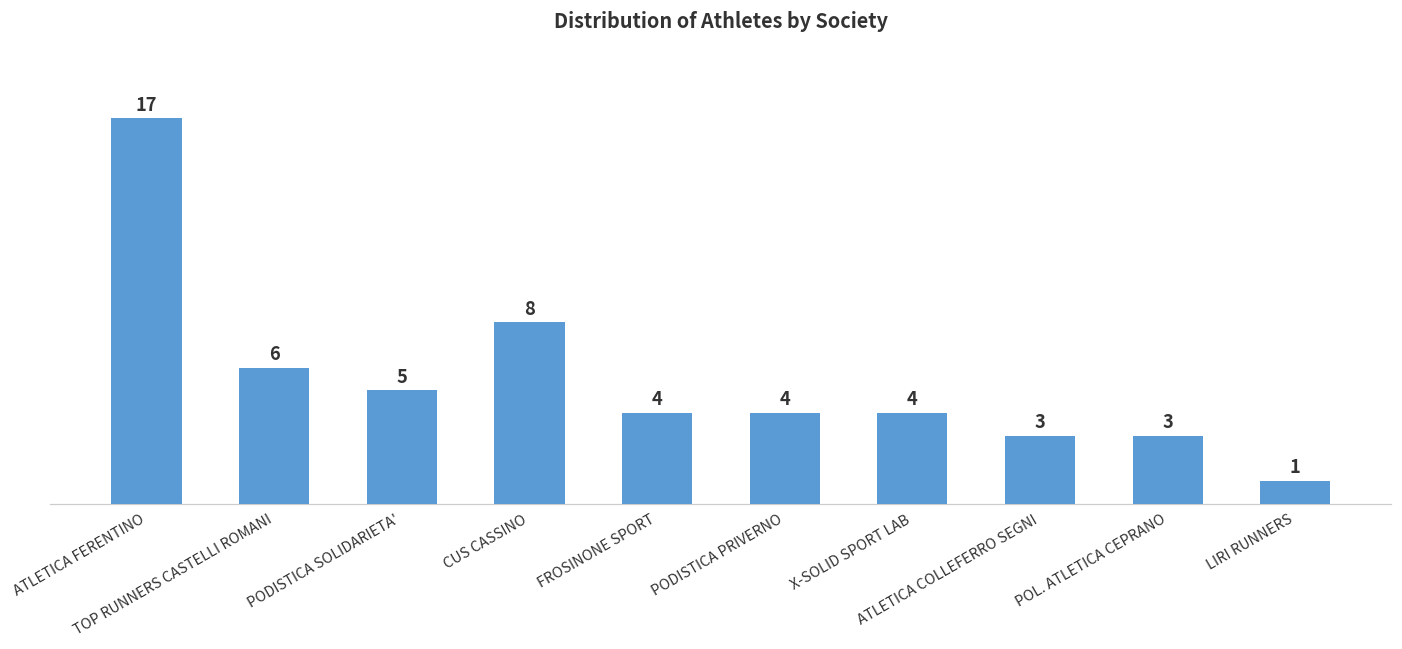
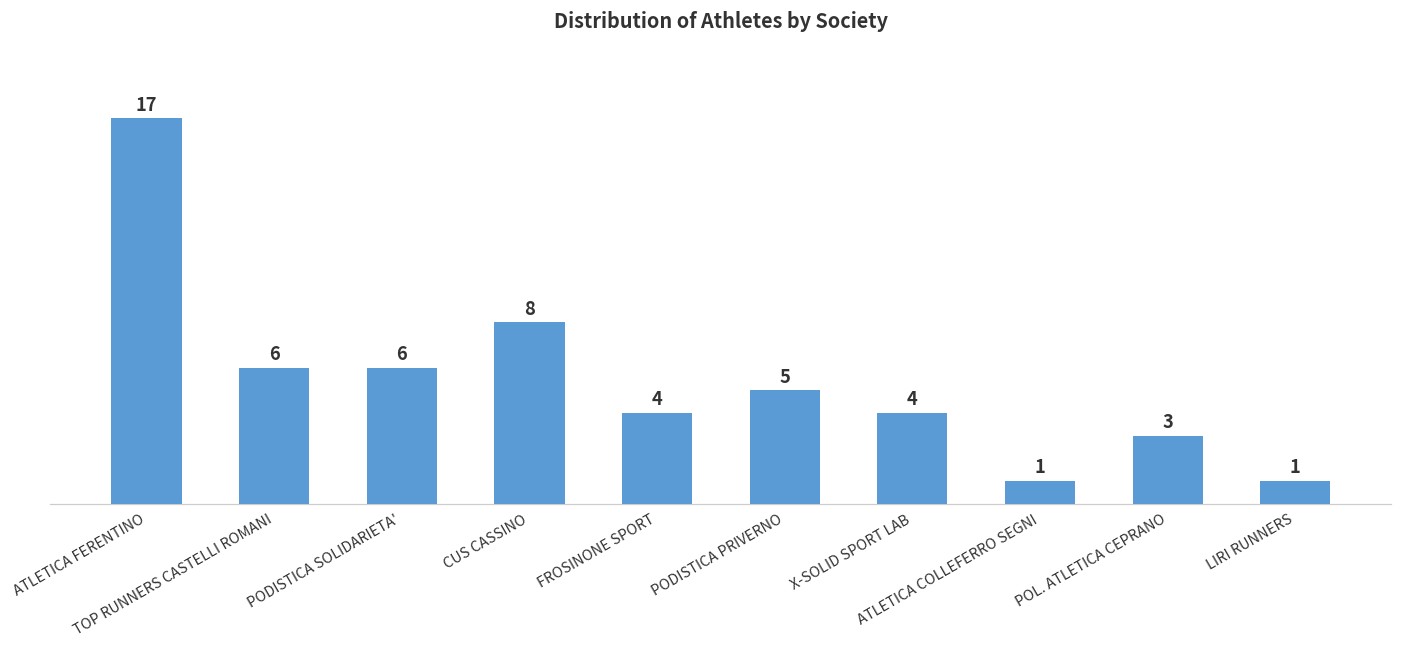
PODISTICA SOLIDARIETA': 5 -> 6
PODISTICA PRIVERNO: 4 -> 5
ATLETICA COLLEFERRO SEGNI: 3 -> 1
